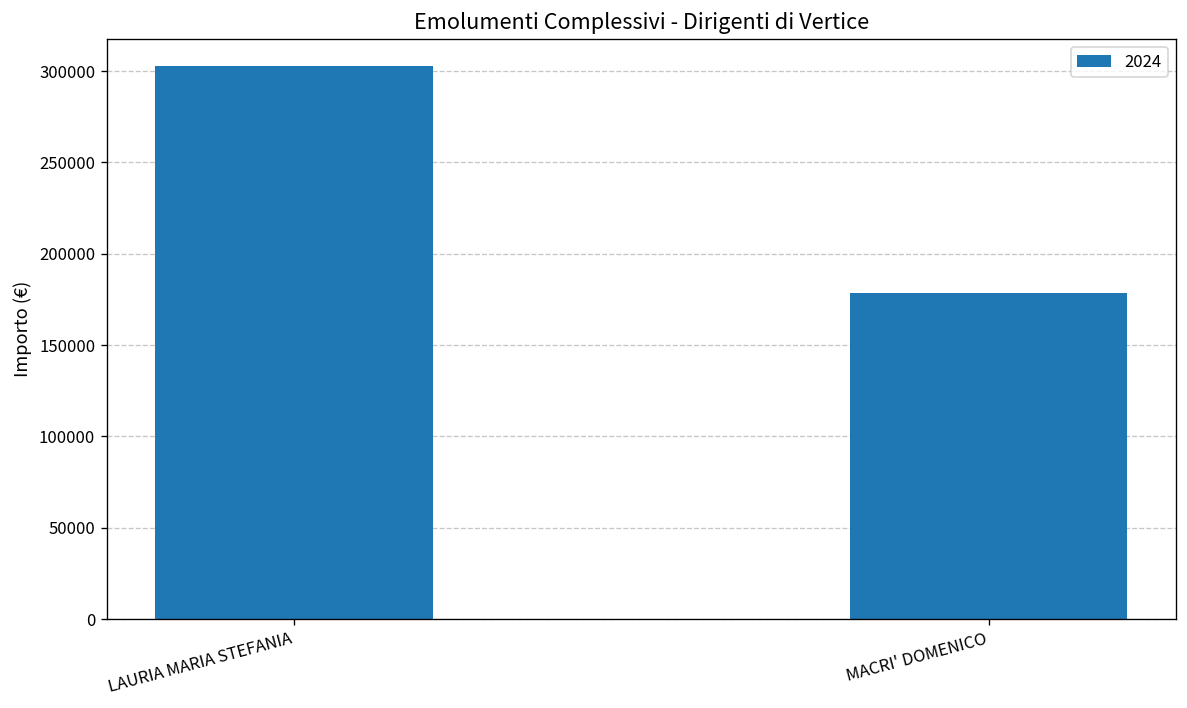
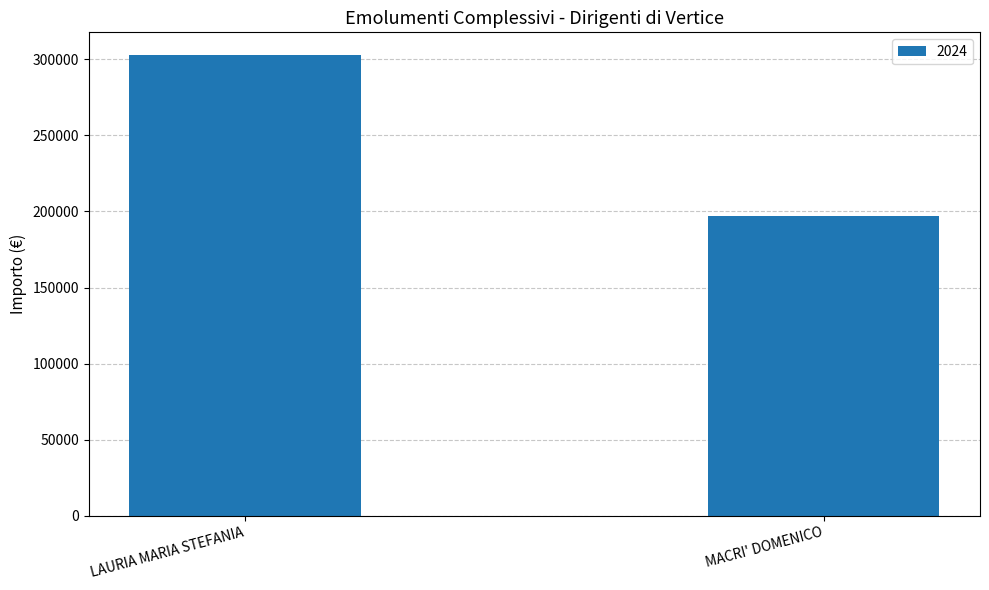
MACRI' DOMENICO: 178000 -> 197000
